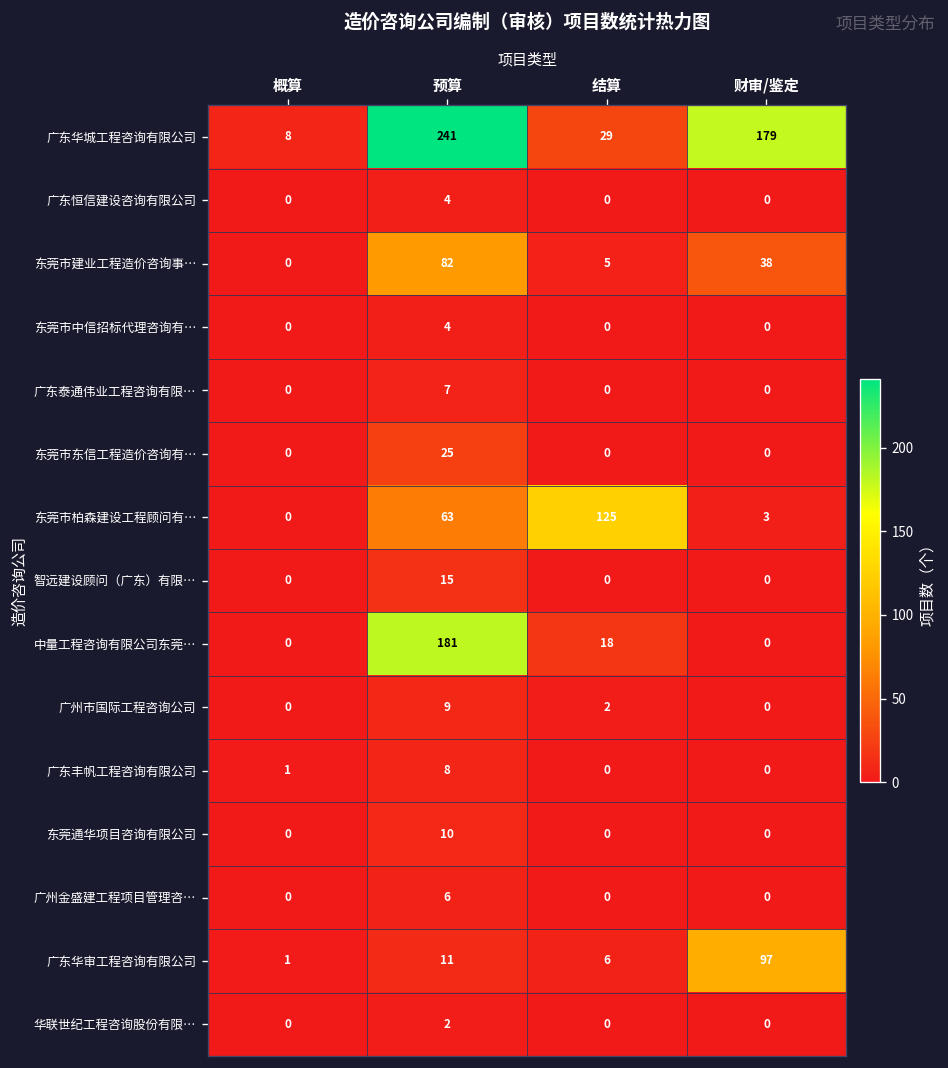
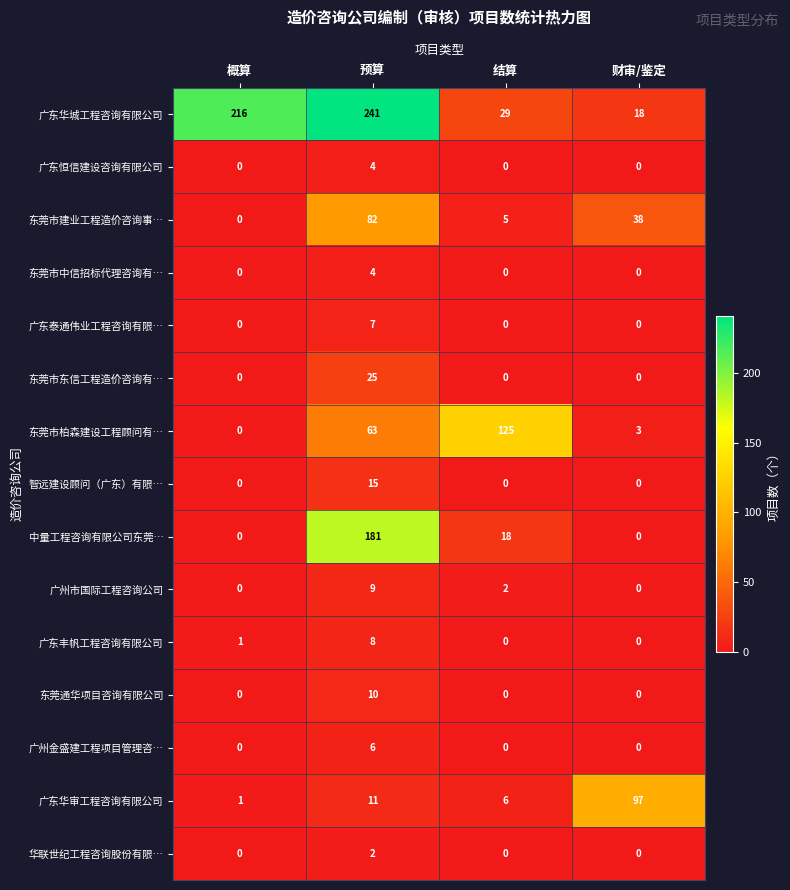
广东华城工程咨询有限公司, 概算: 8 -> 216
广东华城工程咨询有限公司, 财审/鉴定: 179 -> 18
